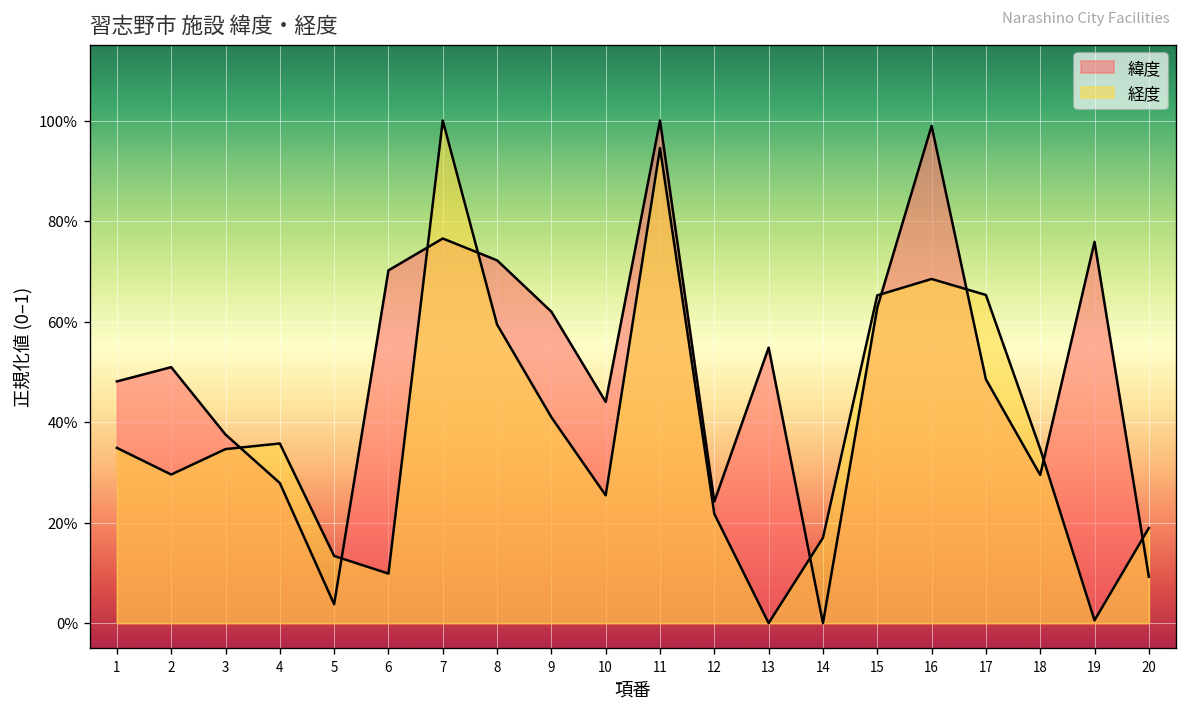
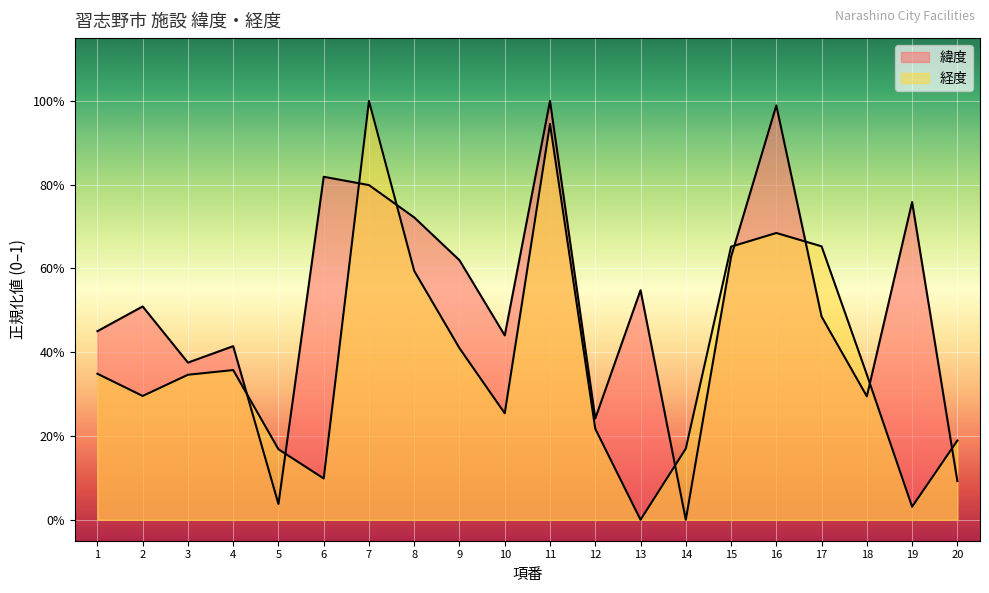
緯度, 1: 48% -> 45%
緯度, 4: 28% -> 41%
経度, 5: 13% -> 17%
緯度, 6: 70% -> 82%
緯度, 7: 77% -> 80%
経度, 19: 1% -> 3%
